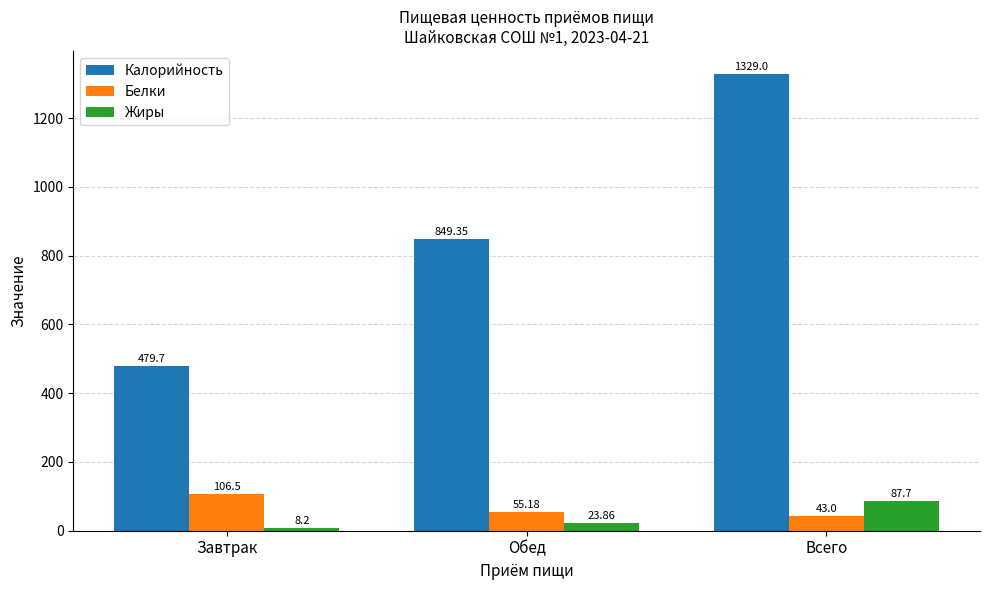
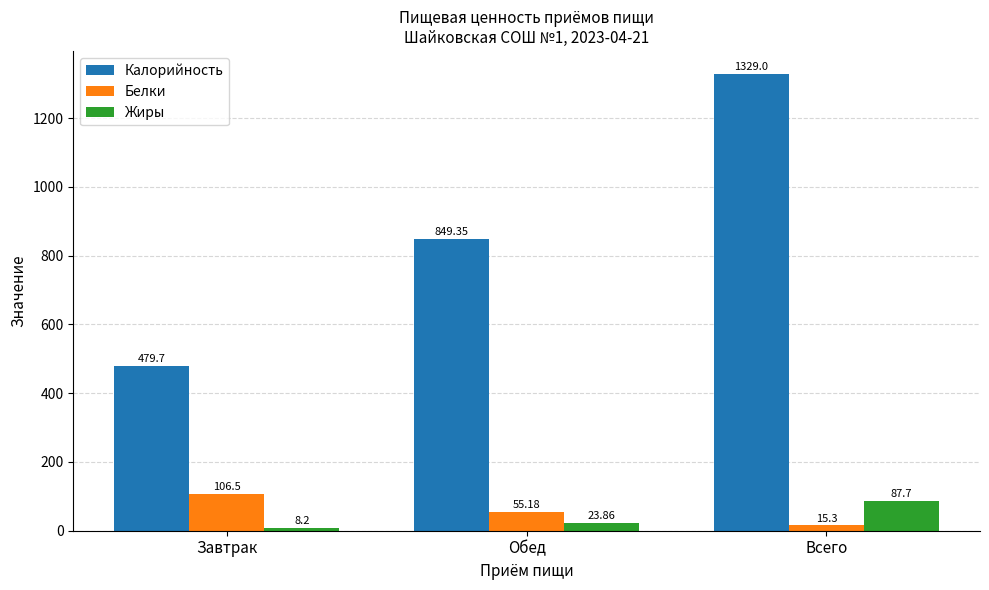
Белки, Всего: 43.0 -> 15.3
